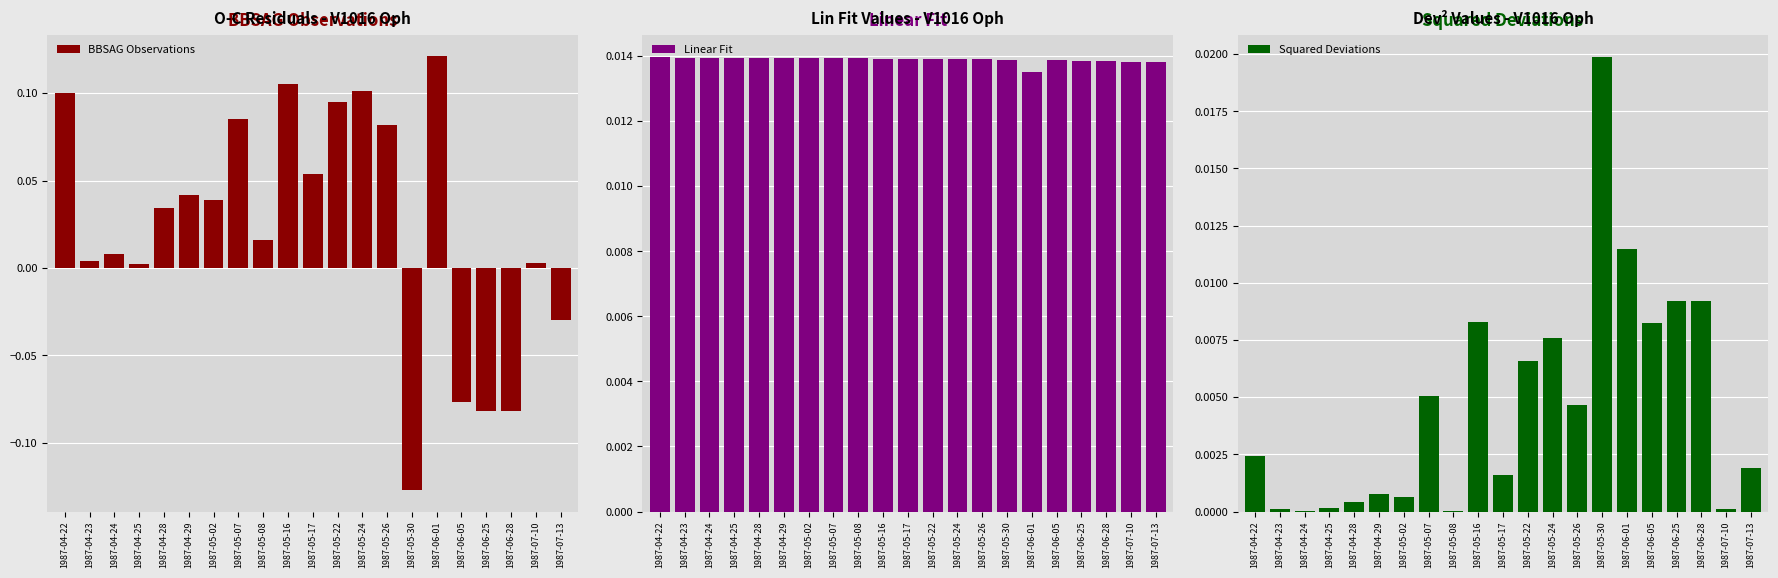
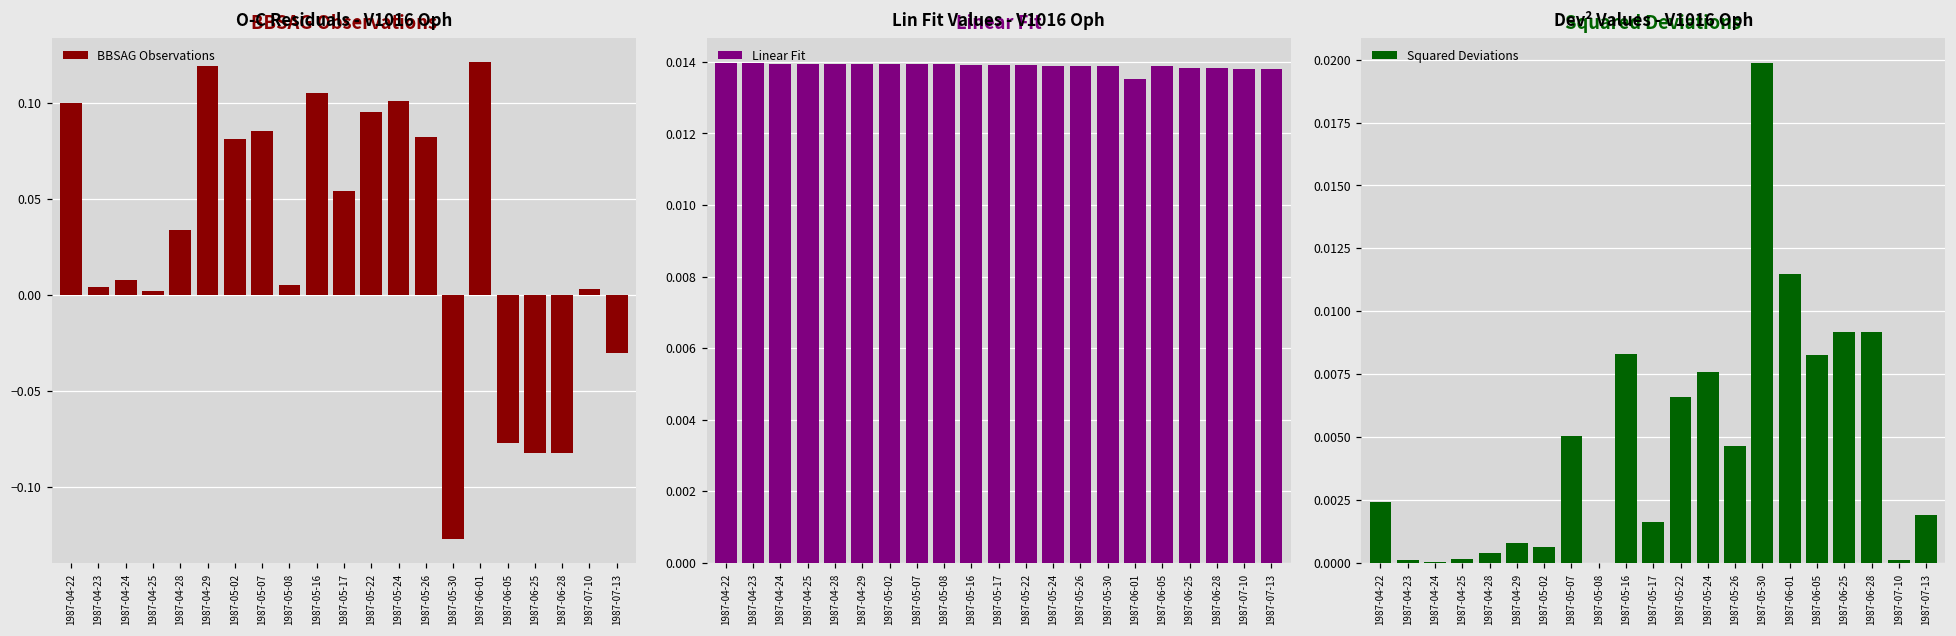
O-C Residuals - V1016 Oph, 1987-04-29: 0.042 -> 0.119
O-C Residuals - V1016 Oph, 1987-05-02: 0.039 -> 0.081
O-C Residuals - V1016 Oph, 1987-05-08: 0.016 -> 0.005
